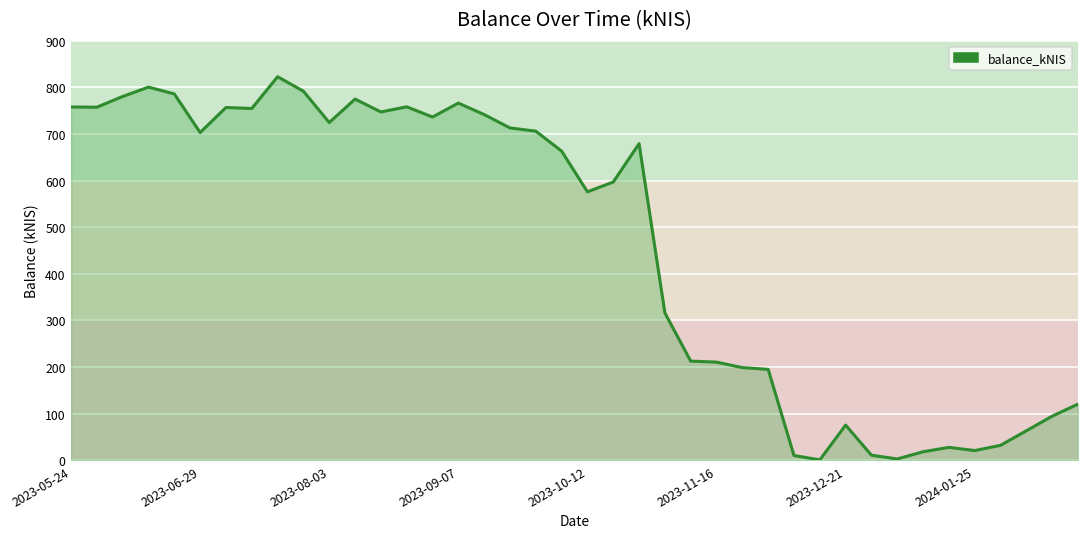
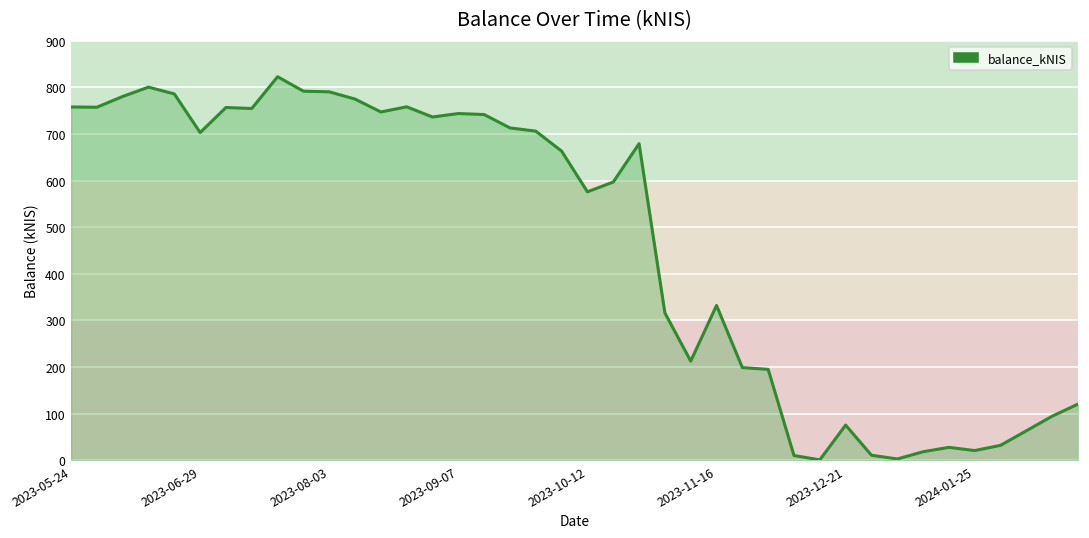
2023-08-03: 720 -> 790
2023-09-07: 770 -> 740
2023-11-16: 210 -> 330
